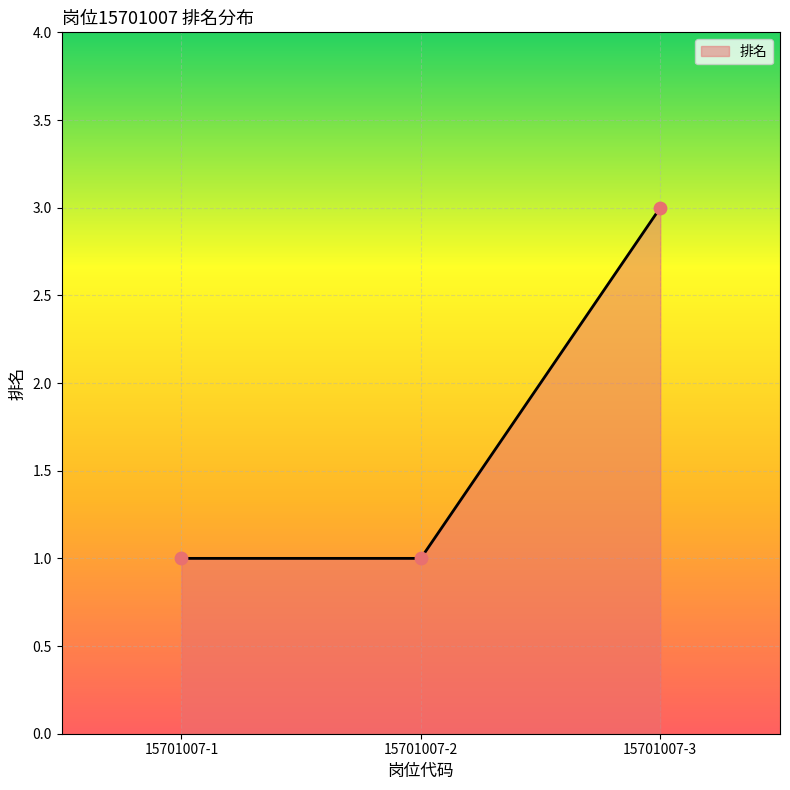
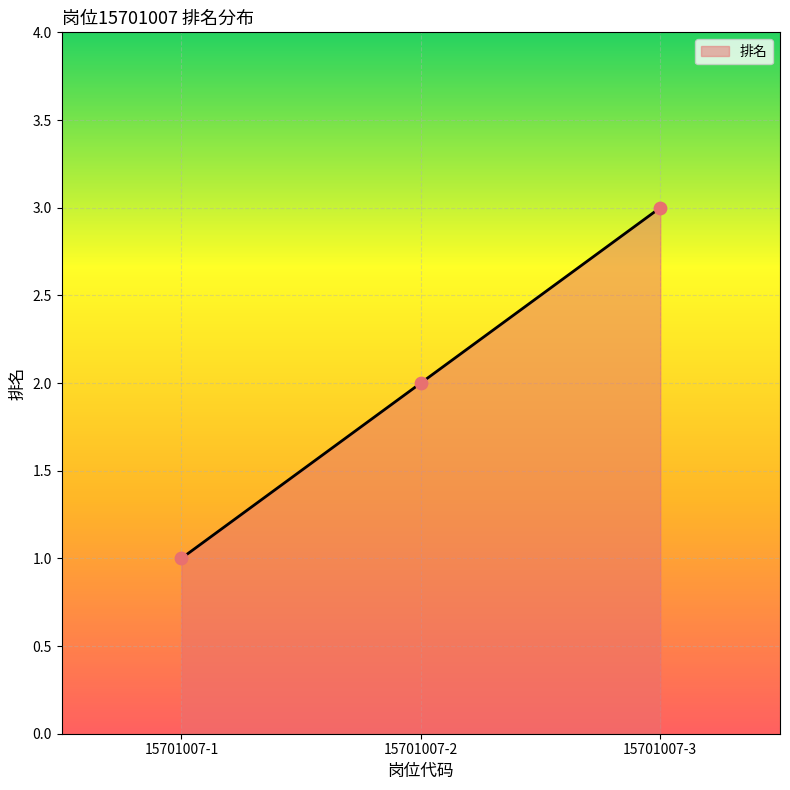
15701007-2: 1 -> 2
